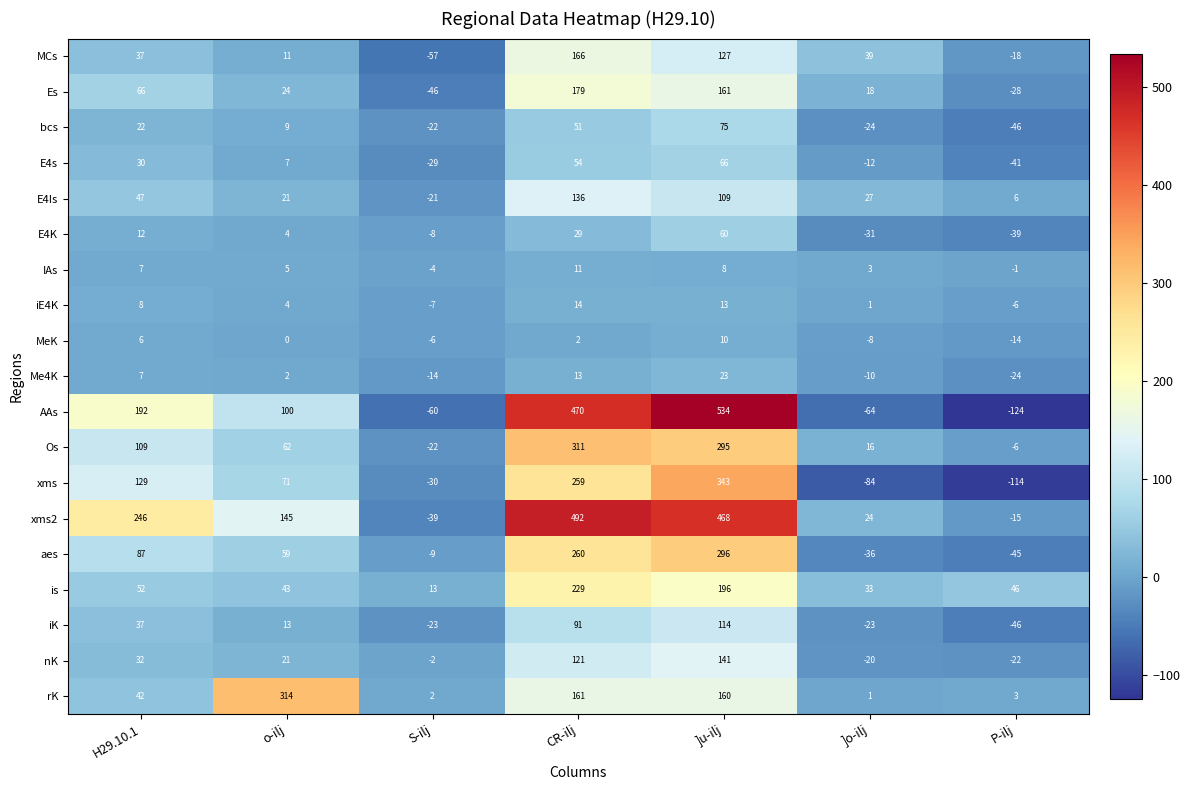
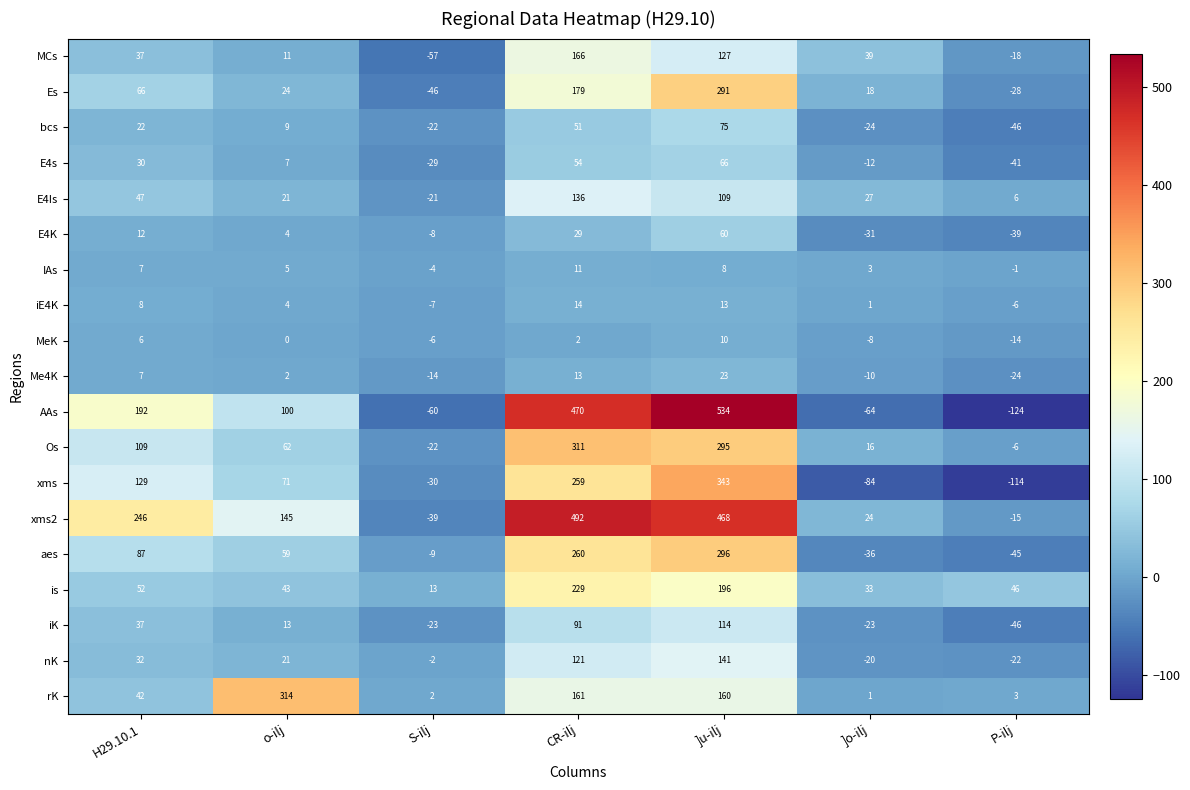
Es, ]u-ilj: 161 -> 291
